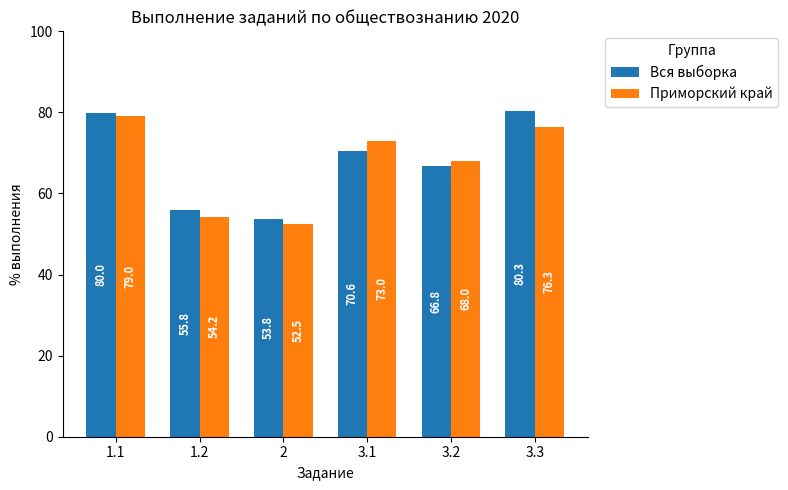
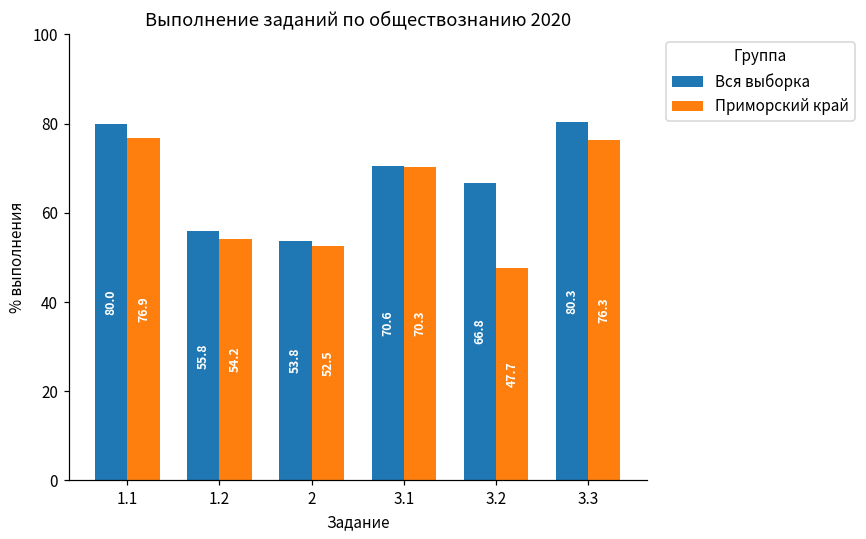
Приморский край, 1.1: 79.0 -> 76.9
Приморский край, 3.1: 73.0 -> 70.3
Приморский край, 3.2: 68.0 -> 47.7
